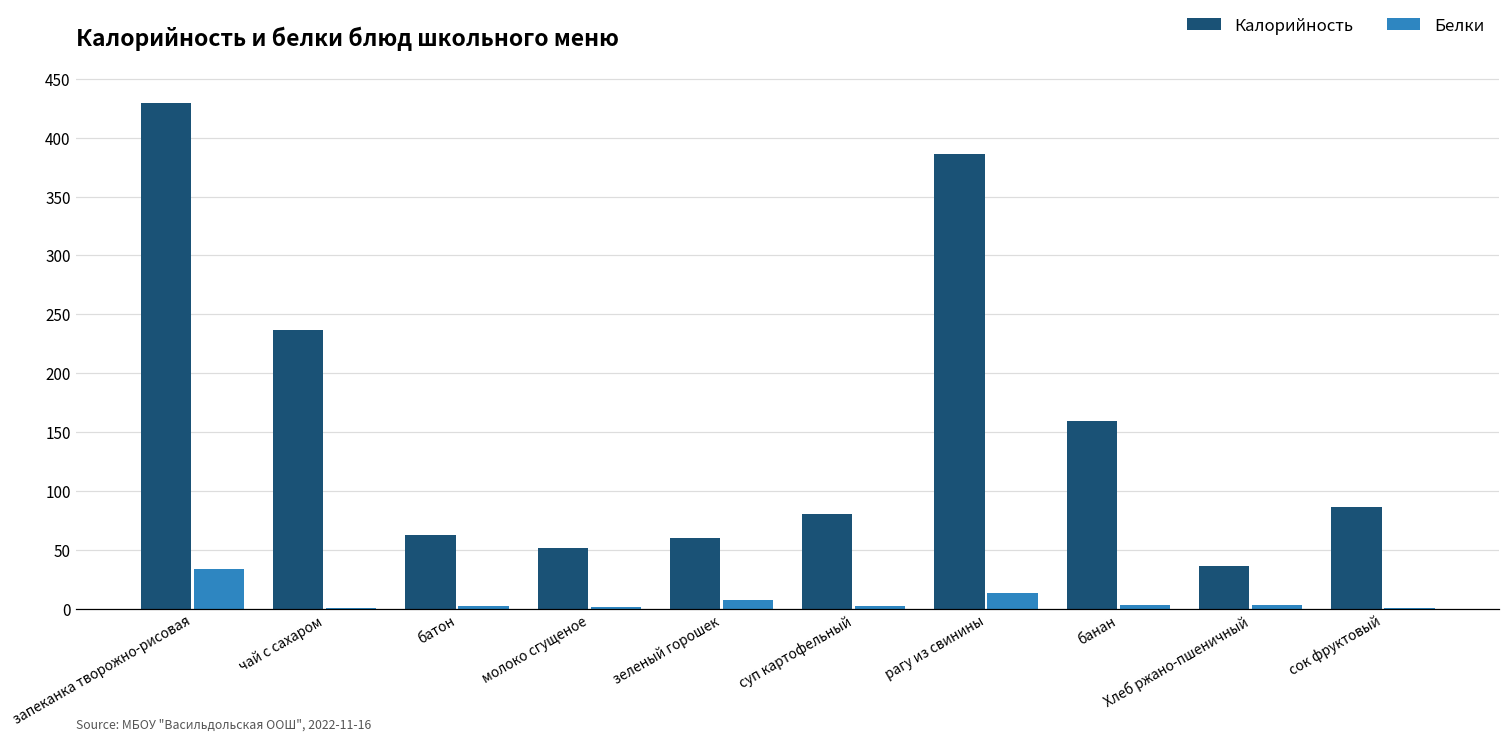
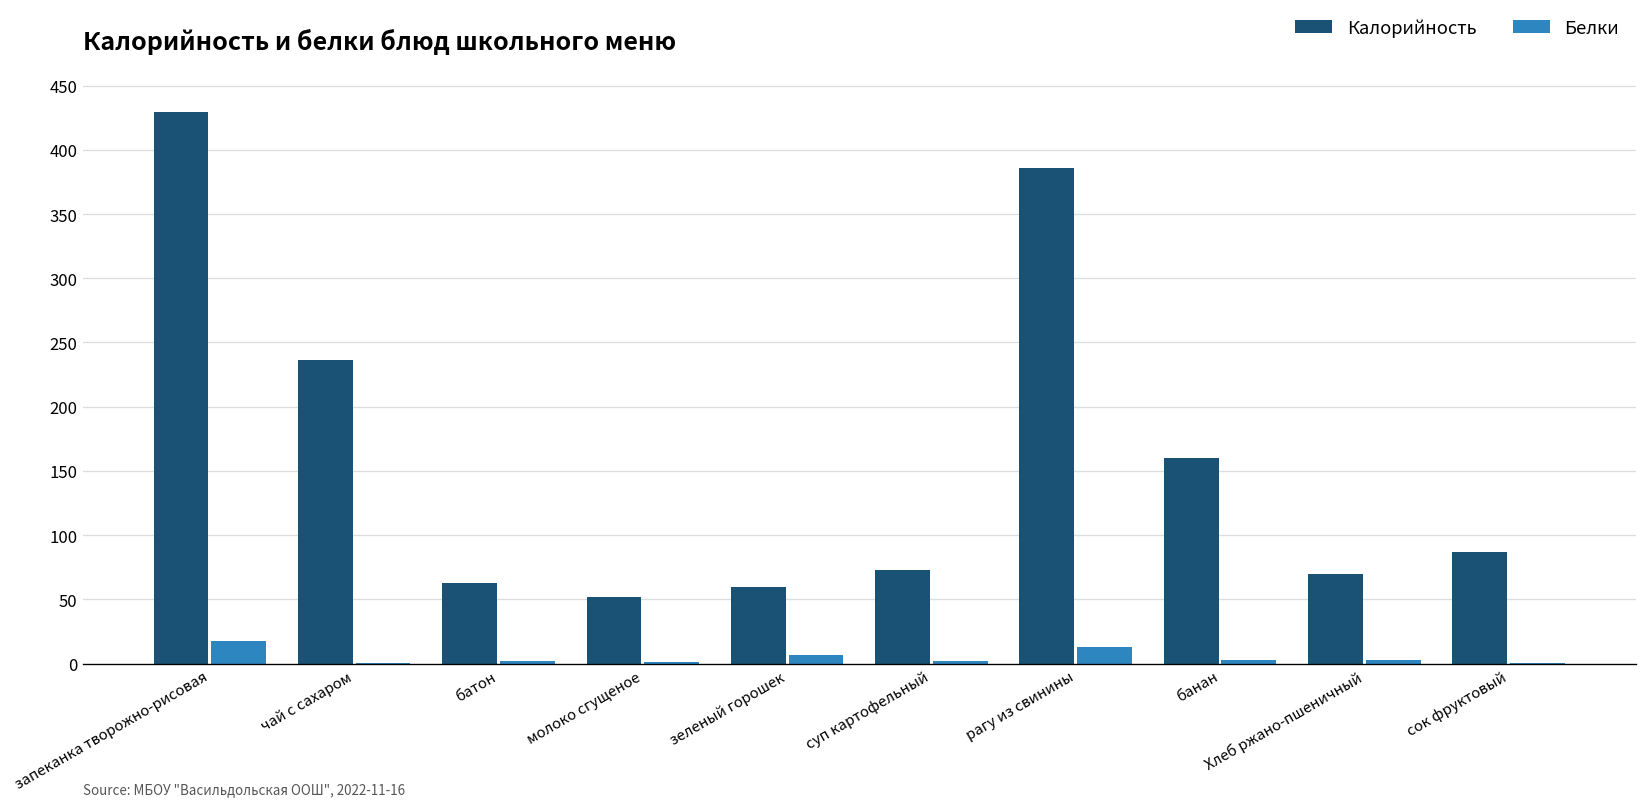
Белки, запеканка творожно-рисовая: 34 -> 18
Калорийность, суп картофельный: 81 -> 73
Калорийность, Хлеб ржано-пшеничный: 36 -> 70
